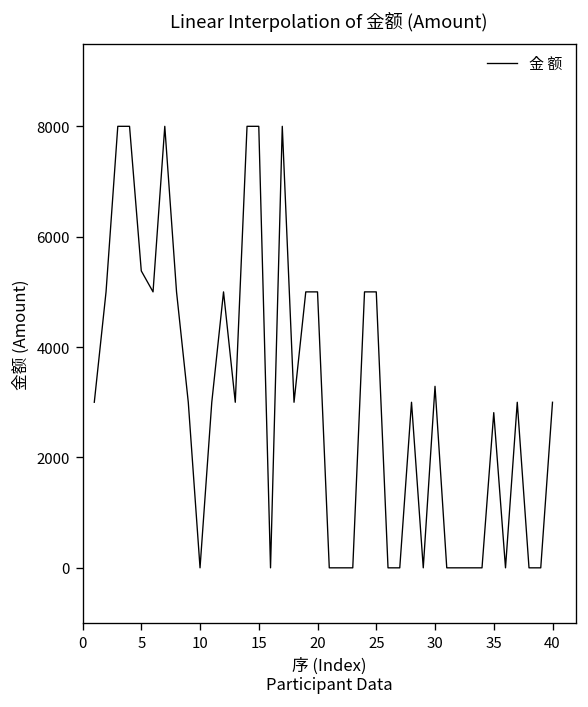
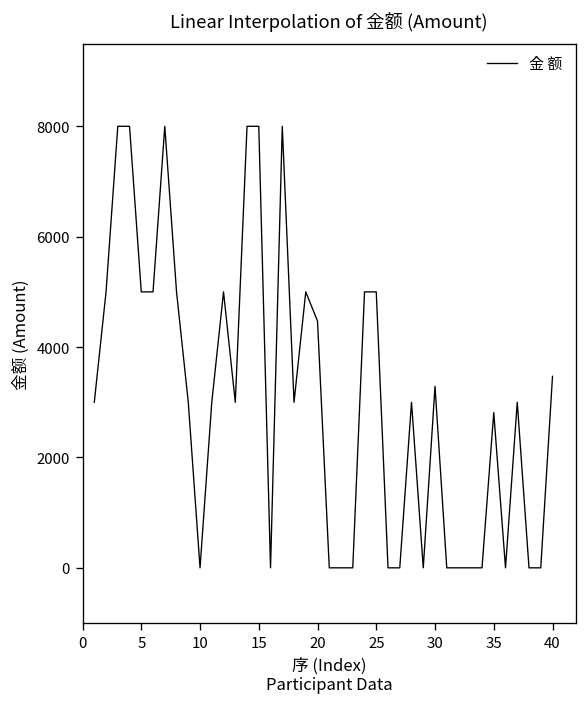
5: 5400 -> 5000
20: 5000 -> 4500
40: 3000 -> 3500
